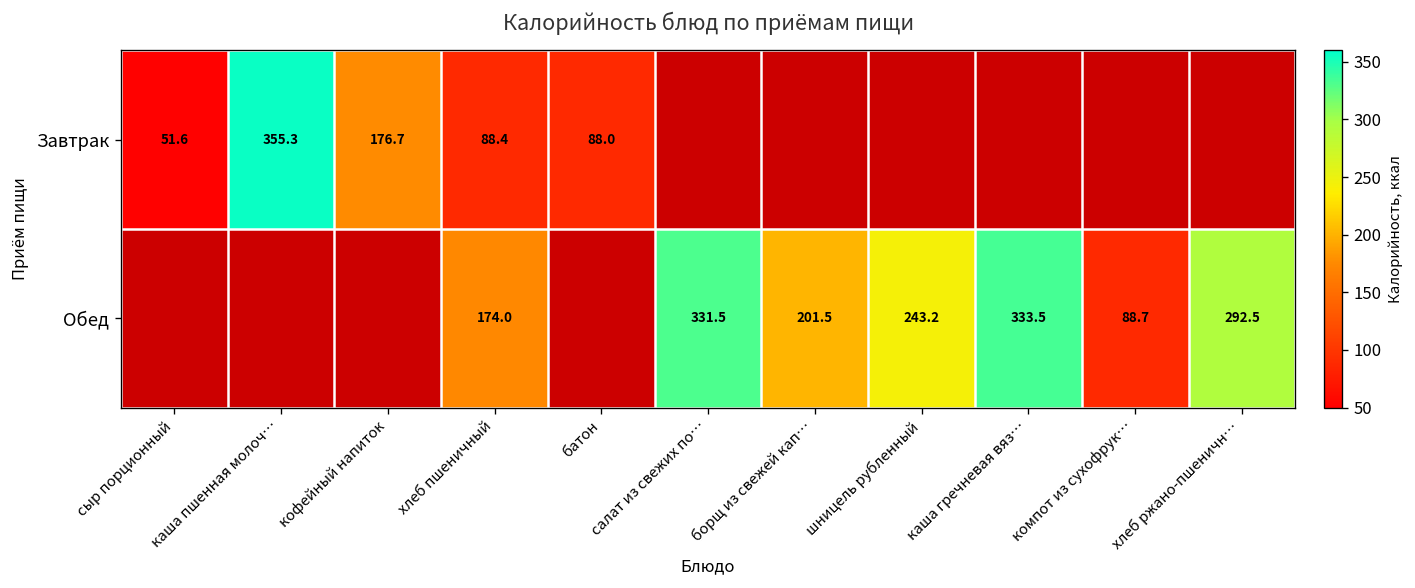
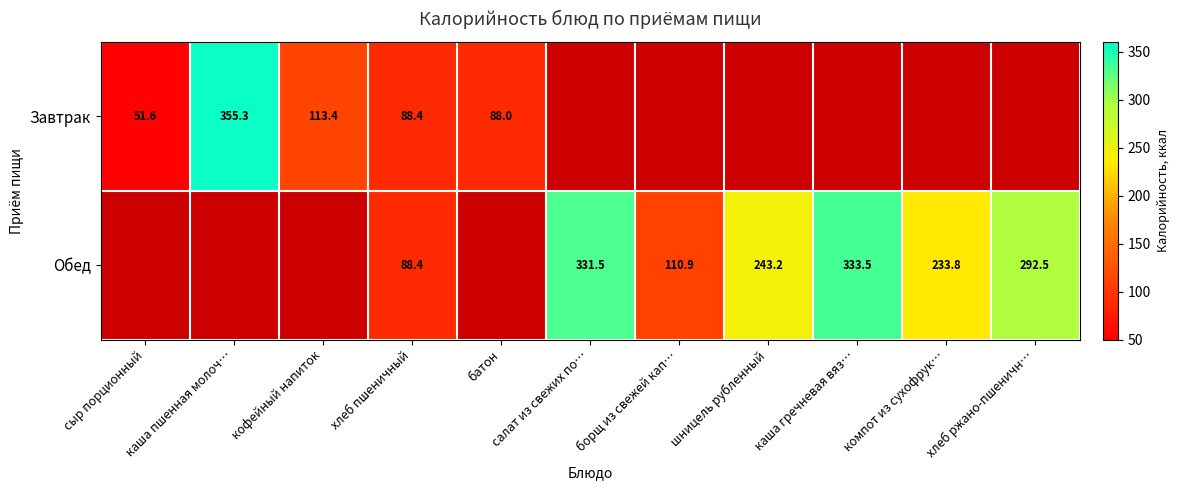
Завтрак, кофейный напиток: 176.7 -> 113.4
Обед, хлеб пшеничный: 174.0 -> 88.4
Обед, борщ из свежей кап…: 201.5 -> 110.9
Обед, компот из сухофрук…: 88.7 -> 233.8
